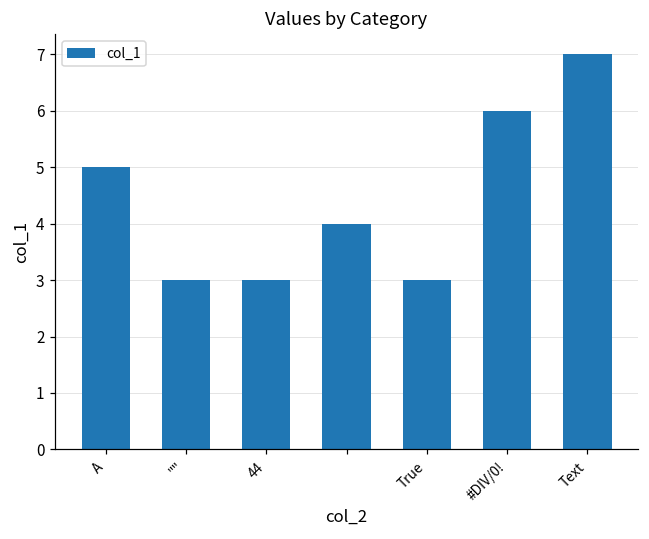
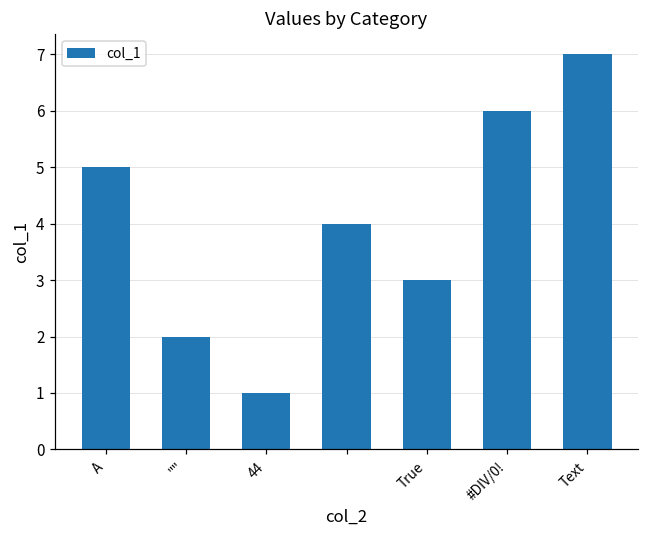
"": 3 -> 2
44: 3 -> 1
